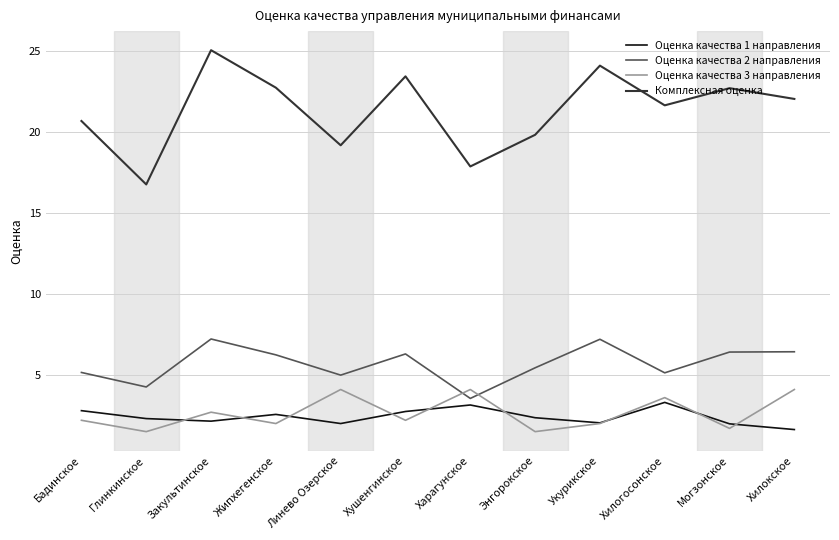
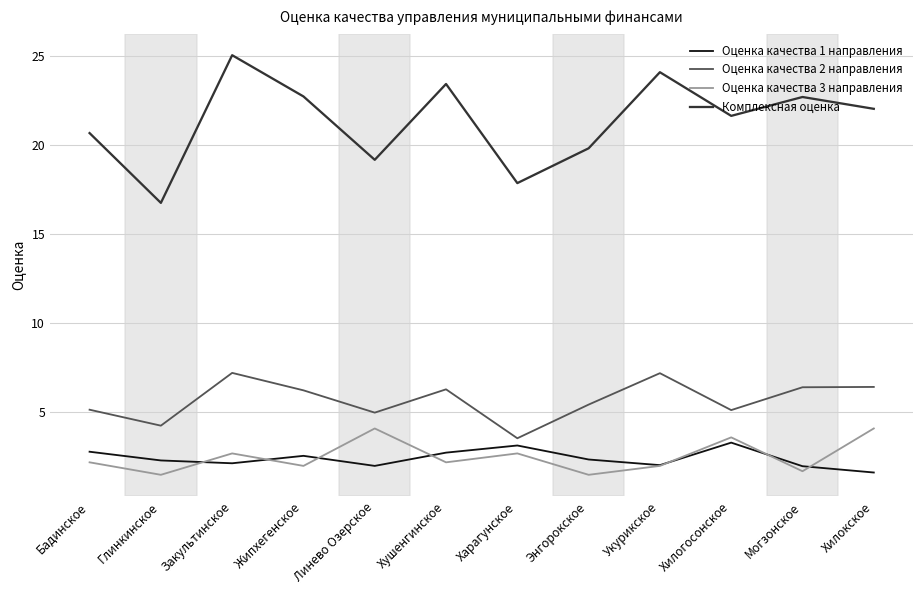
Оценка качества 3 направления, Харагунское: 4.1 -> 2.7
